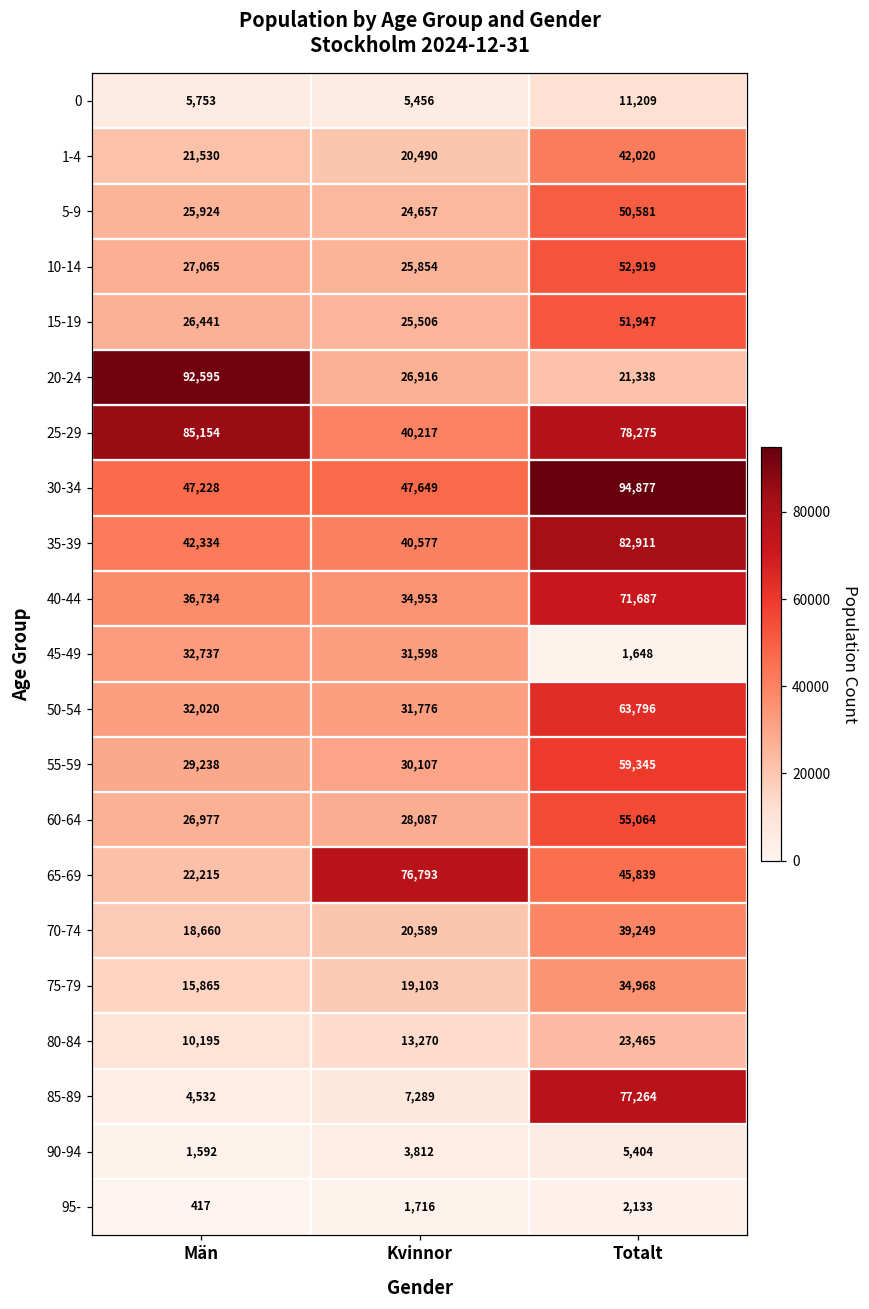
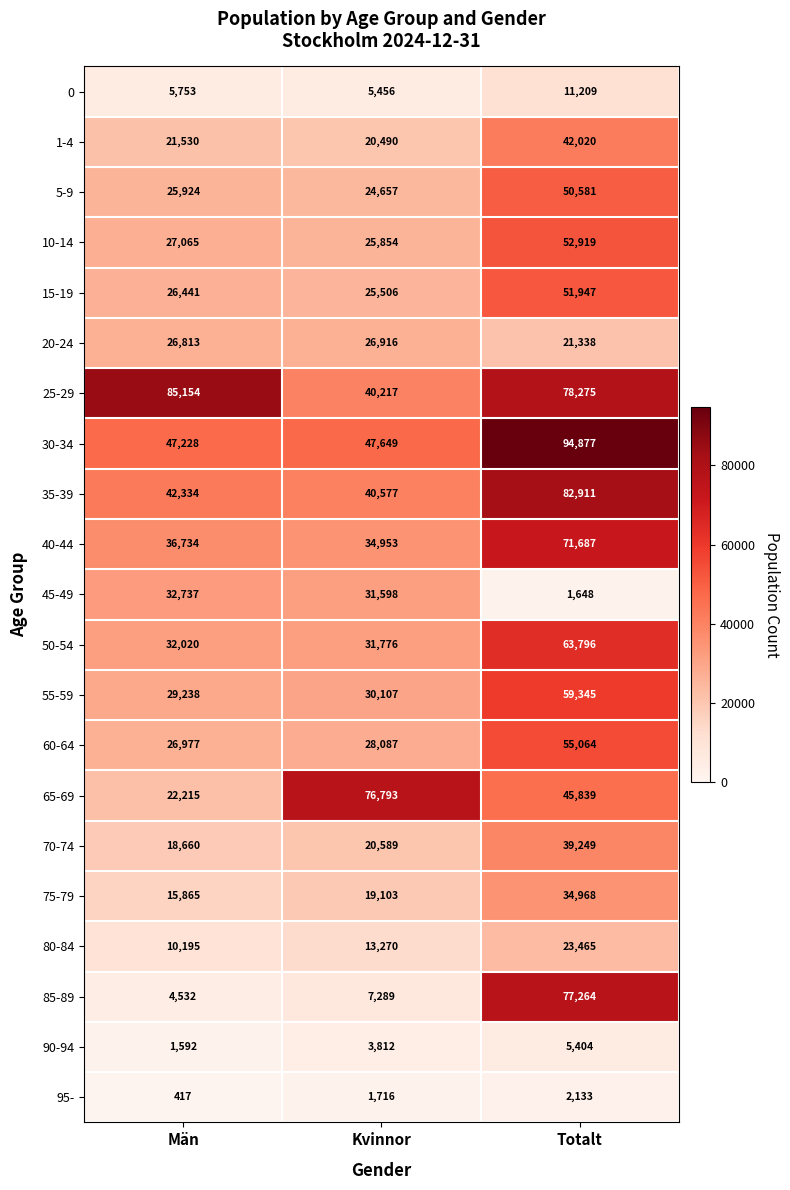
20-24, Män: 92,595 -> 26,813
